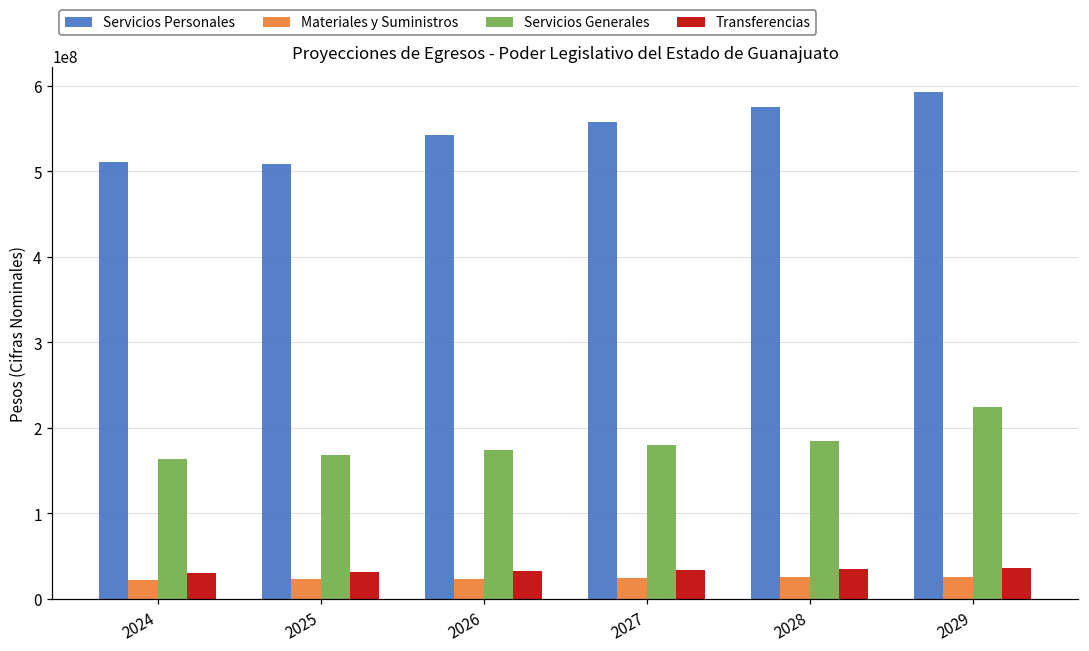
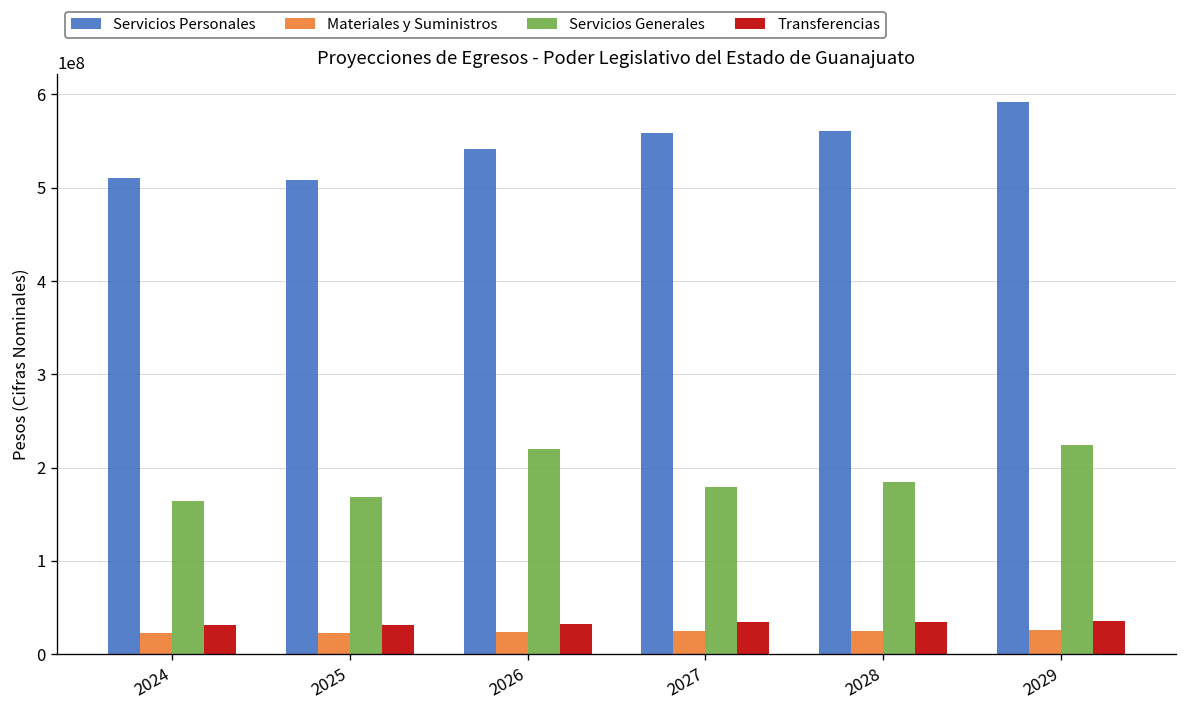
Servicios Generales, 2026: 170000000 -> 220000000
Servicios Personales, 2028: 570000000 -> 560000000
